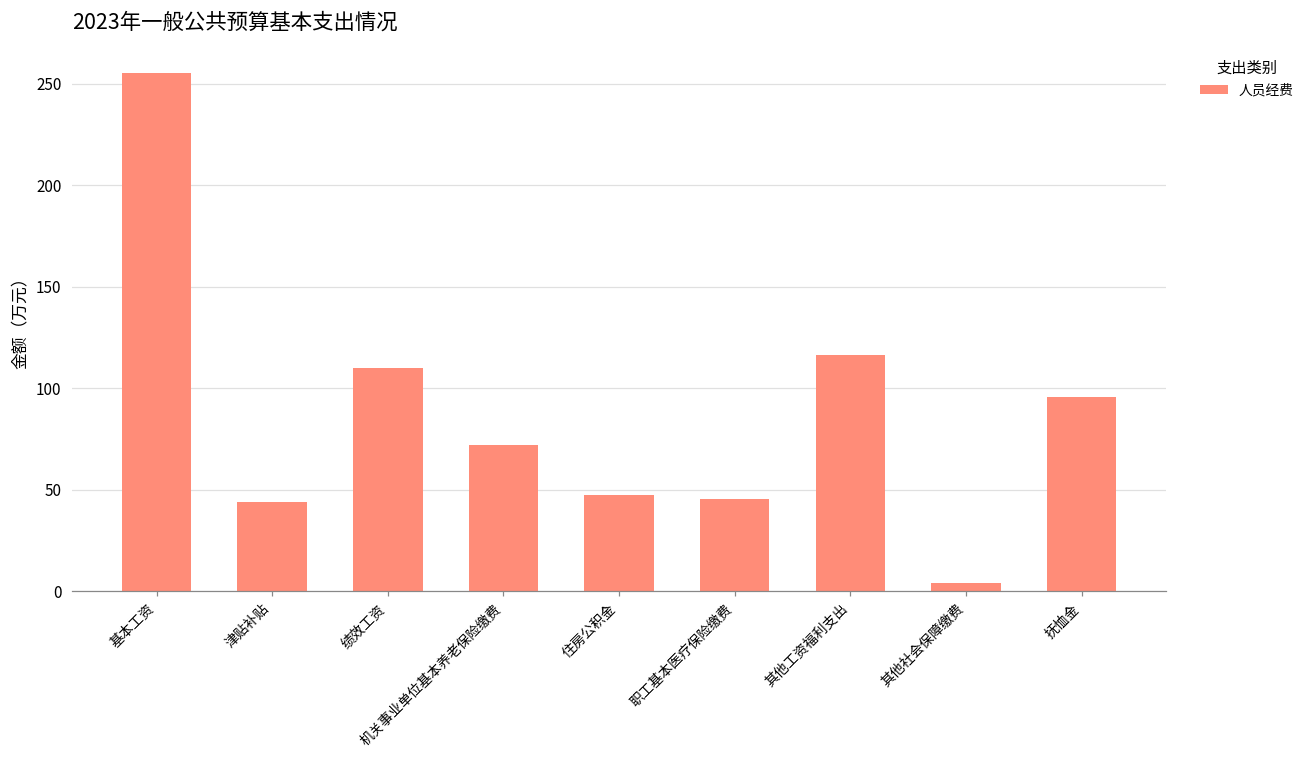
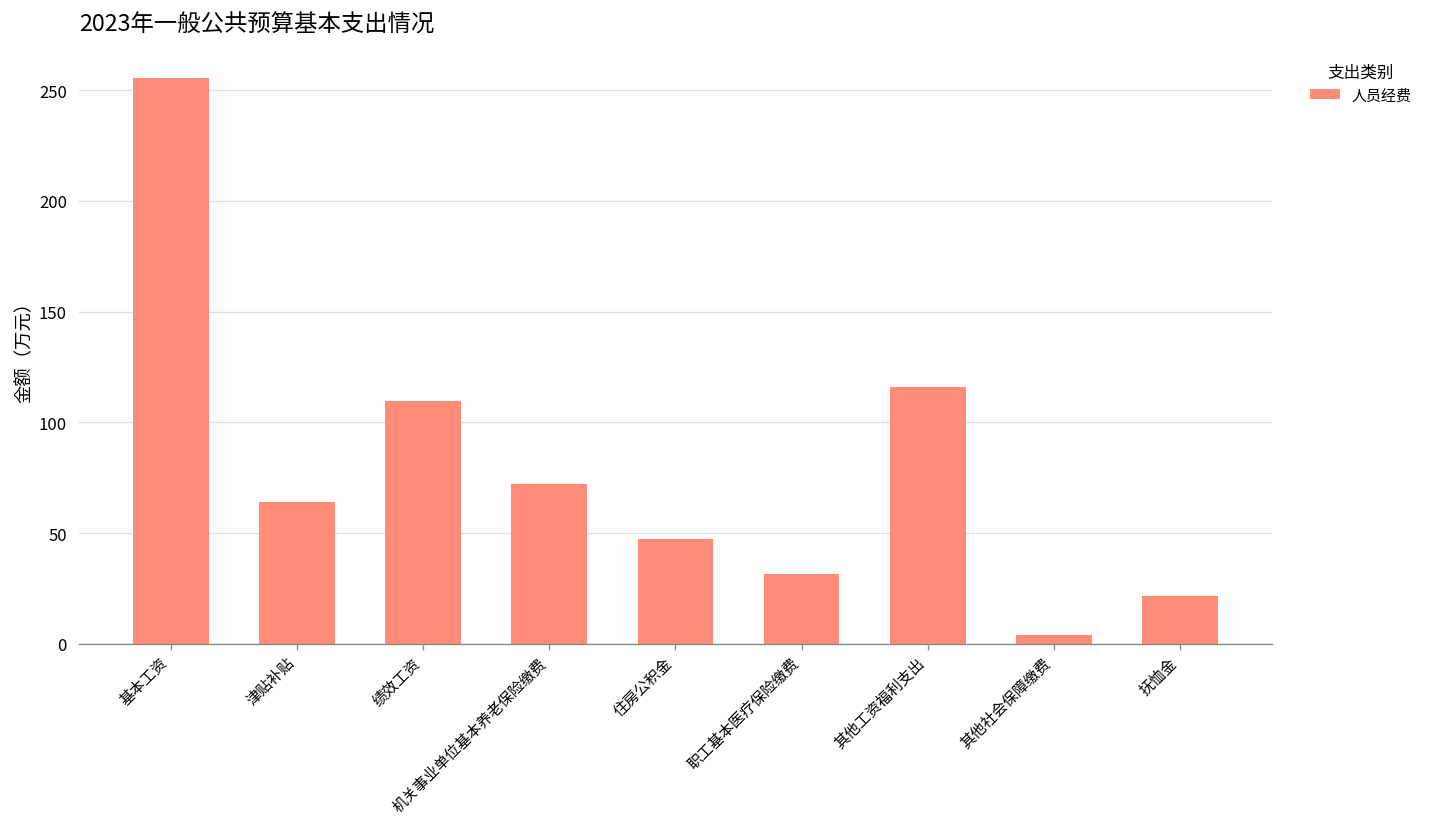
津贴补贴: 44 -> 64
职工基本医疗保险缴费: 45 -> 31
抚恤金: 95 -> 21
